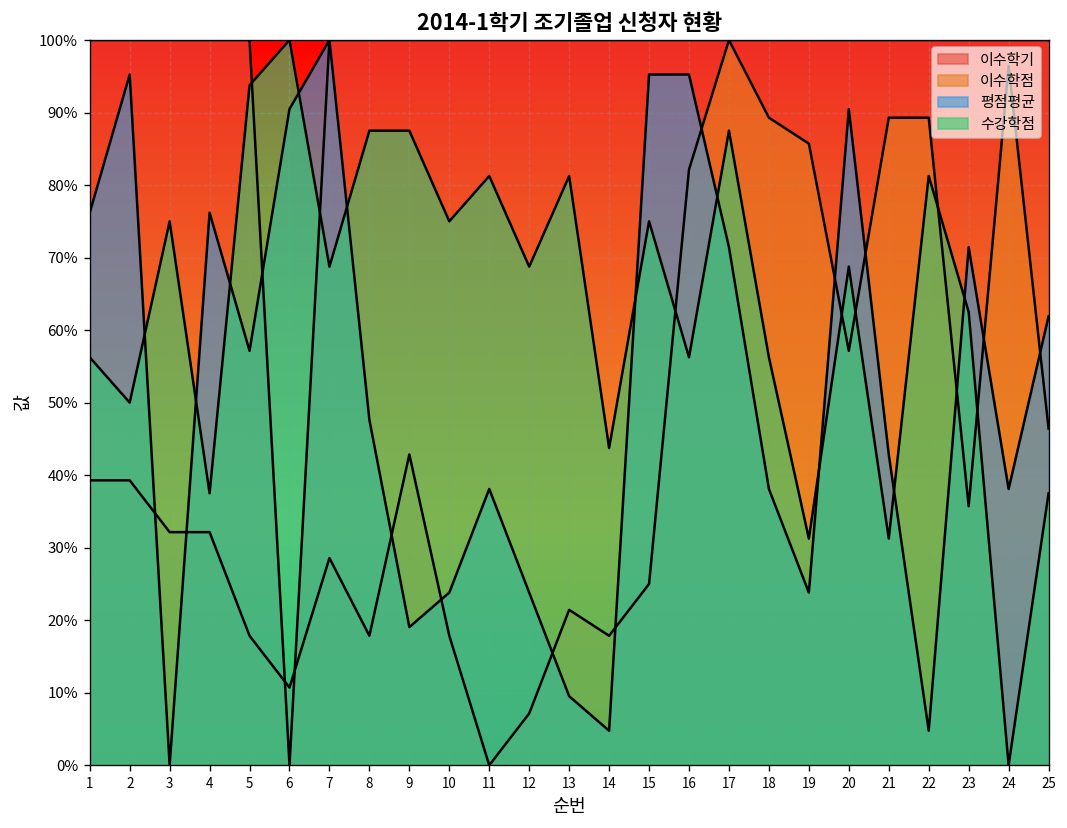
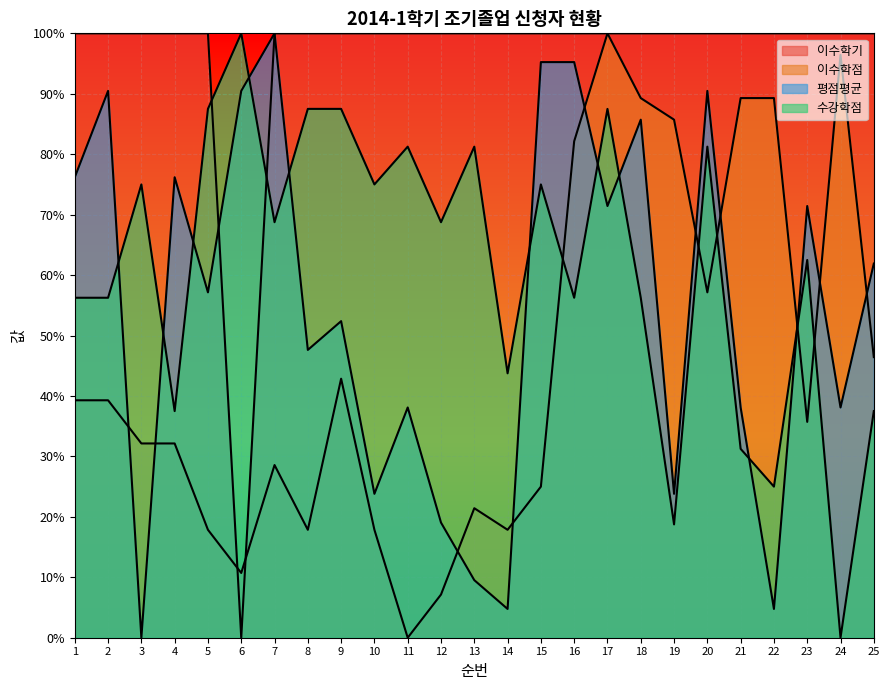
평점평균, 2: 95% -> 90%
수강학점, 2: 50% -> 56%
수강학점, 5: 94% -> 88%
평점평균, 9: 19% -> 52%
평점평균, 12: 24% -> 19%
평점평균, 18: 38% -> 86%
수강학점, 19: 31% -> 19%
수강학점, 20: 69% -> 81%
평점평균, 21: 43% -> 38%
수강학점, 22: 81% -> 25%
